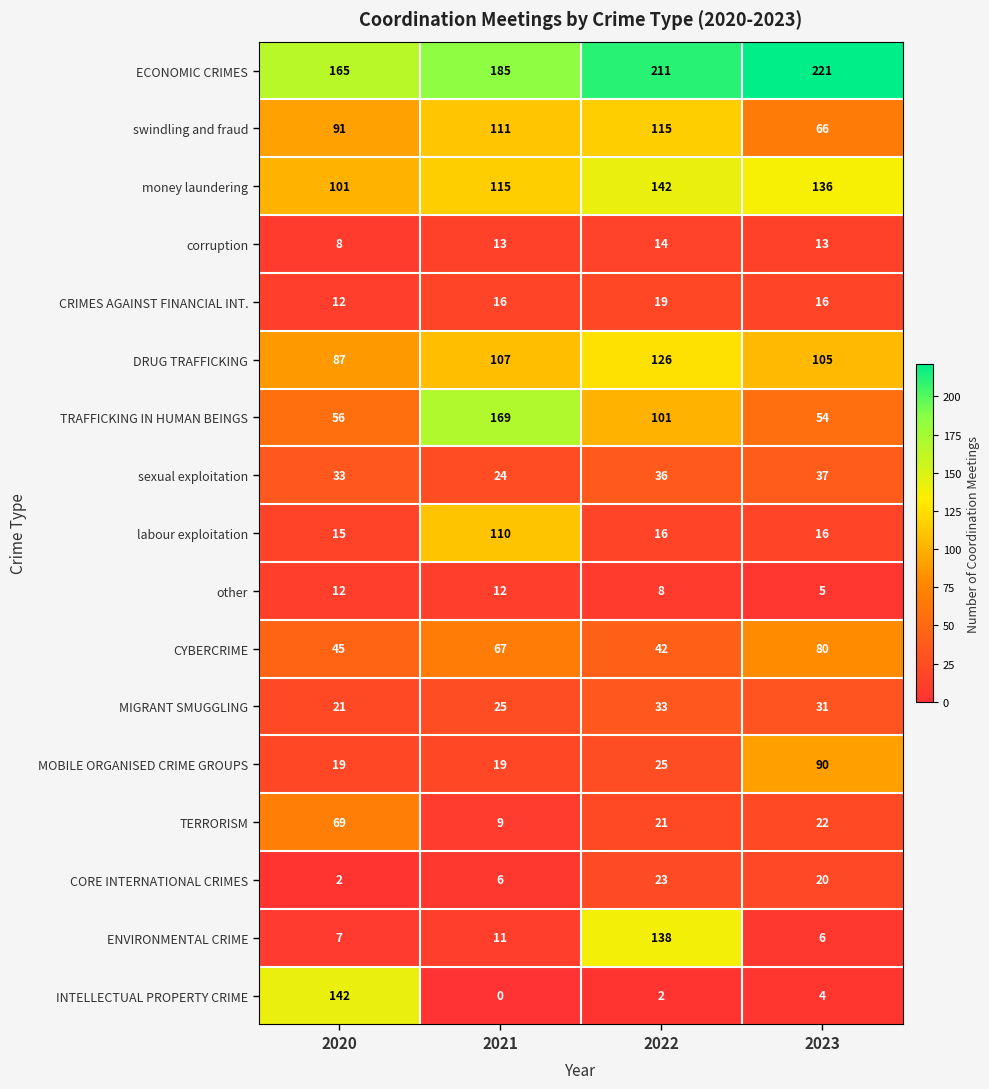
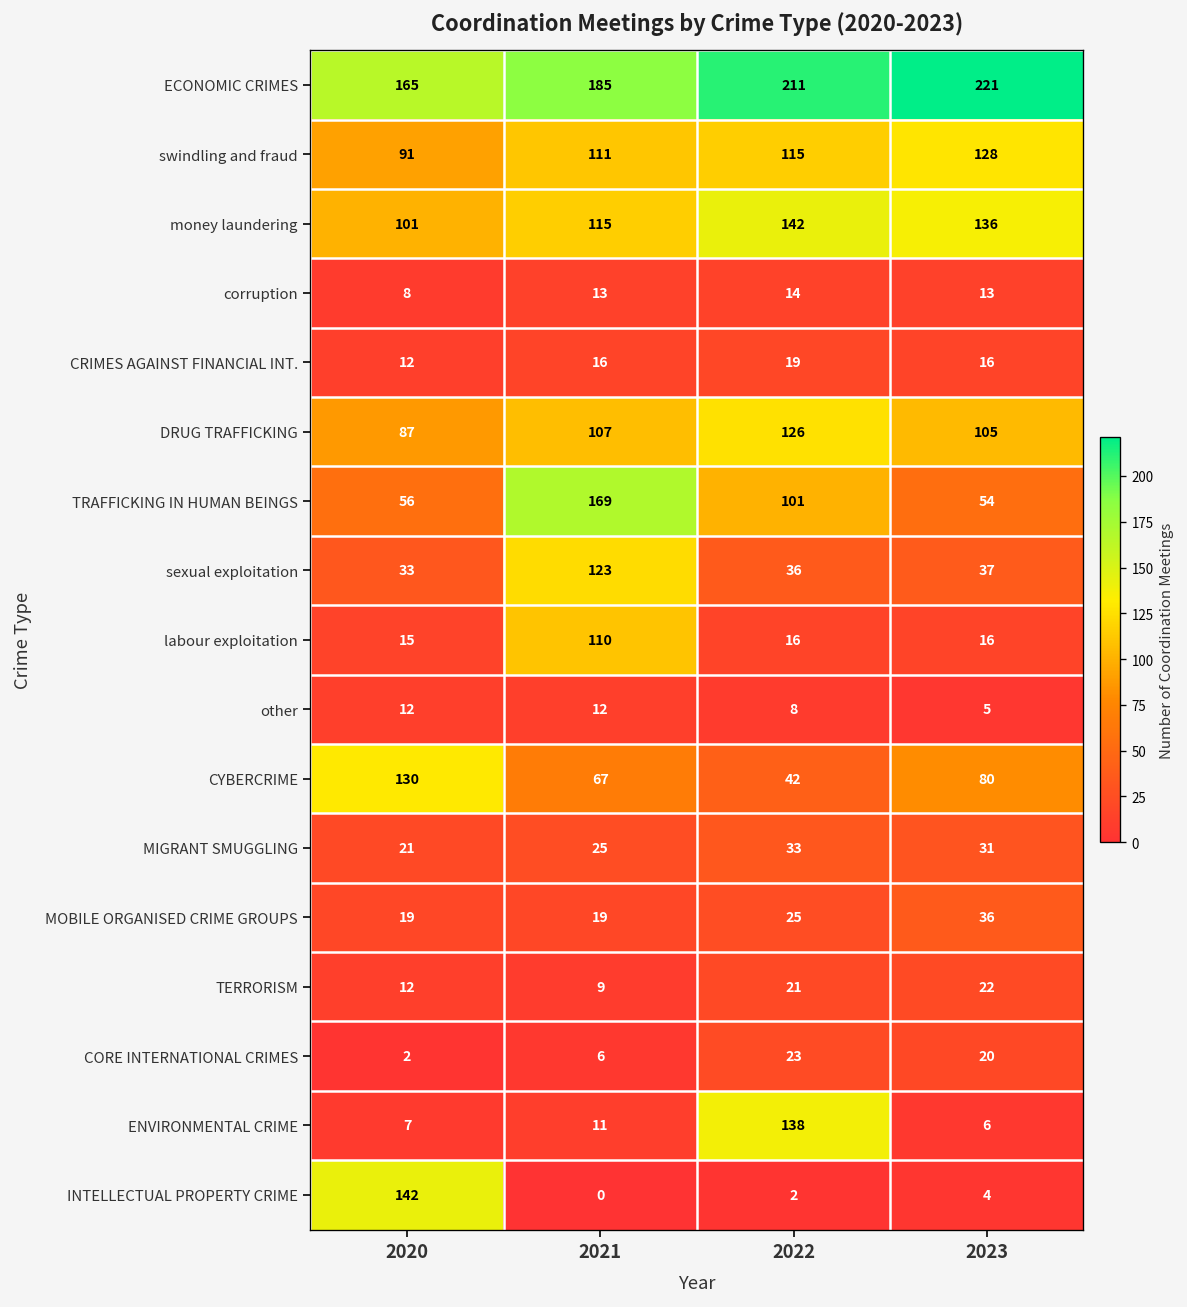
swindling and fraud, 2023: 66 -> 128
sexual exploitation, 2021: 24 -> 123
CYBERCRIME, 2020: 45 -> 130
MOBILE ORGANISED CRIME GROUPS, 2023: 90 -> 36
TERRORISM, 2020: 69 -> 12
